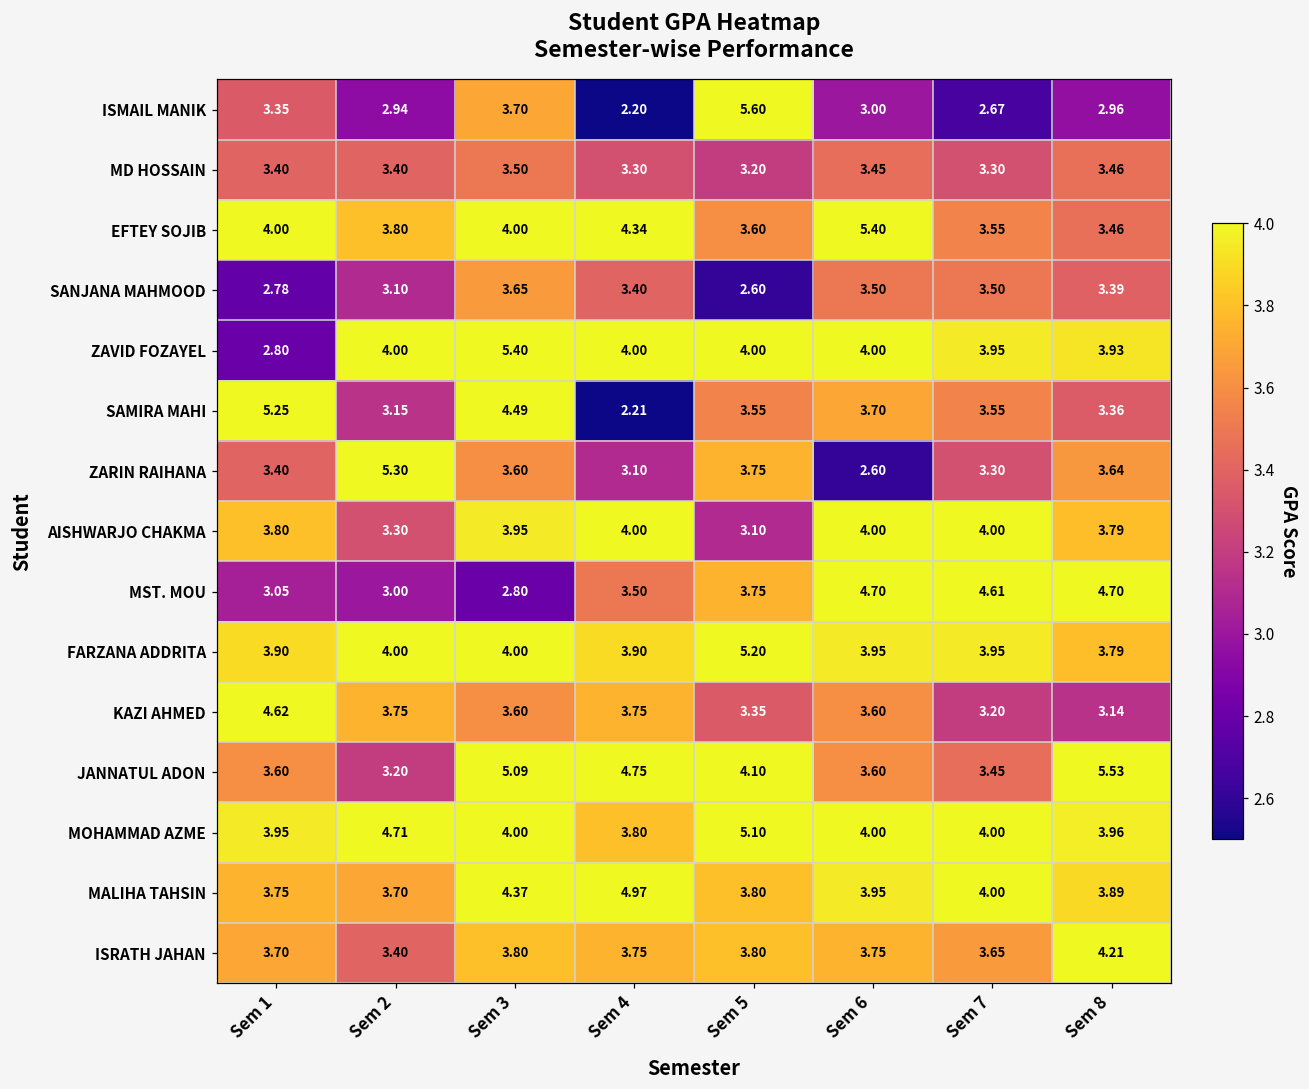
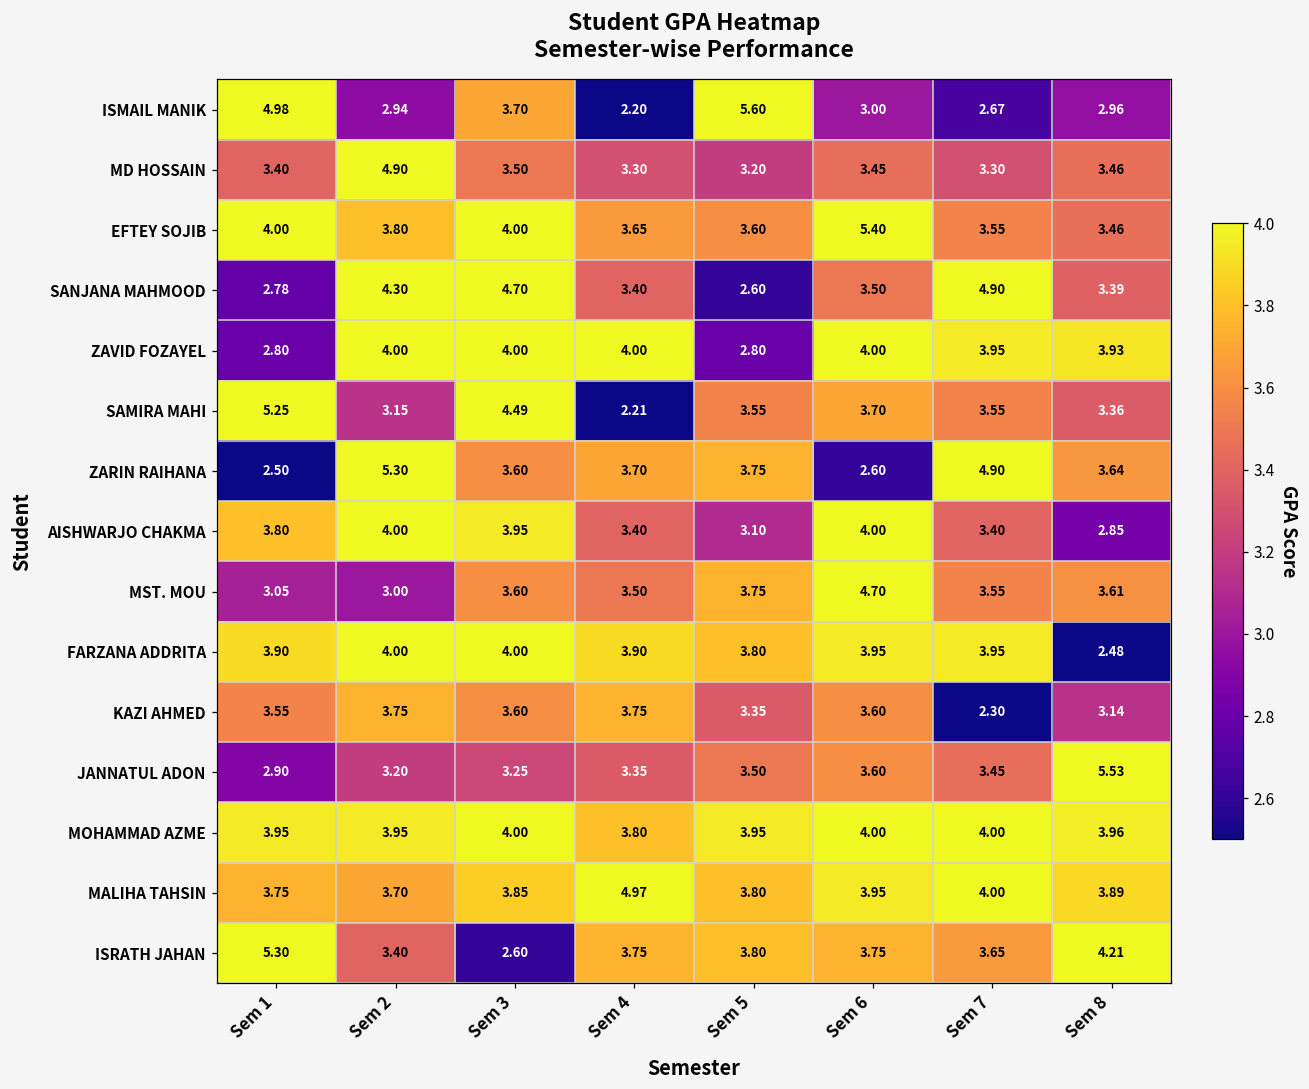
ISMAIL MANIK, Sem 1: 3.35 -> 4.98
MD HOSSAIN, Sem 2: 3.40 -> 4.90
EFTEY SOJIB, Sem 4: 4.34 -> 3.65
SANJANA MAHMOOD, Sem 2: 3.10 -> 4.30
SANJANA MAHMOOD, Sem 3: 3.65 -> 4.70
SANJANA MAHMOOD, Sem 7: 3.50 -> 4.90
ZAVID FOZAYEL, Sem 3: 5.40 -> 4.00
ZAVID FOZAYEL, Sem 5: 4.00 -> 2.80
ZARIN RAIHANA, Sem 1: 3.40 -> 2.50
ZARIN RAIHANA, Sem 4: 3.10 -> 3.70
ZARIN RAIHANA, Sem 7: 3.30 -> 4.90
AISHWARJO CHAKMA, Sem 2: 3.30 -> 4.00
AISHWARJO CHAKMA, Sem 4: 4.00 -> 3.40
AISHWARJO CHAKMA, Sem 7: 4.00 -> 3.40
AISHWARJO CHAKMA, Sem 8: 3.79 -> 2.85
MST. MOU, Sem 3: 2.80 -> 3.60
MST. MOU, Sem 7: 4.61 -> 3.55
MST. MOU, Sem 8: 4.70 -> 3.61
FARZANA ADDRITA, Sem 5: 5.20 -> 3.80
FARZANA ADDRITA, Sem 8: 3.79 -> 2.48
KAZI AHMED, Sem 1: 4.62 -> 3.55
KAZI AHMED, Sem 7: 3.20 -> 2.30
JANNATUL ADON, Sem 1: 3.60 -> 2.90
JANNATUL ADON, Sem 3: 5.09 -> 3.25
JANNATUL ADON, Sem 4: 4.75 -> 3.35
JANNATUL ADON, Sem 5: 4.10 -> 3.50
MOHAMMAD AZME, Sem 2: 4.71 -> 3.95
MOHAMMAD AZME, Sem 5: 5.10 -> 3.95
MALIHA TAHSIN, Sem 3: 4.37 -> 3.85
ISRATH JAHAN, Sem 1: 3.70 -> 5.30
ISRATH JAHAN, Sem 3: 3.80 -> 2.60
